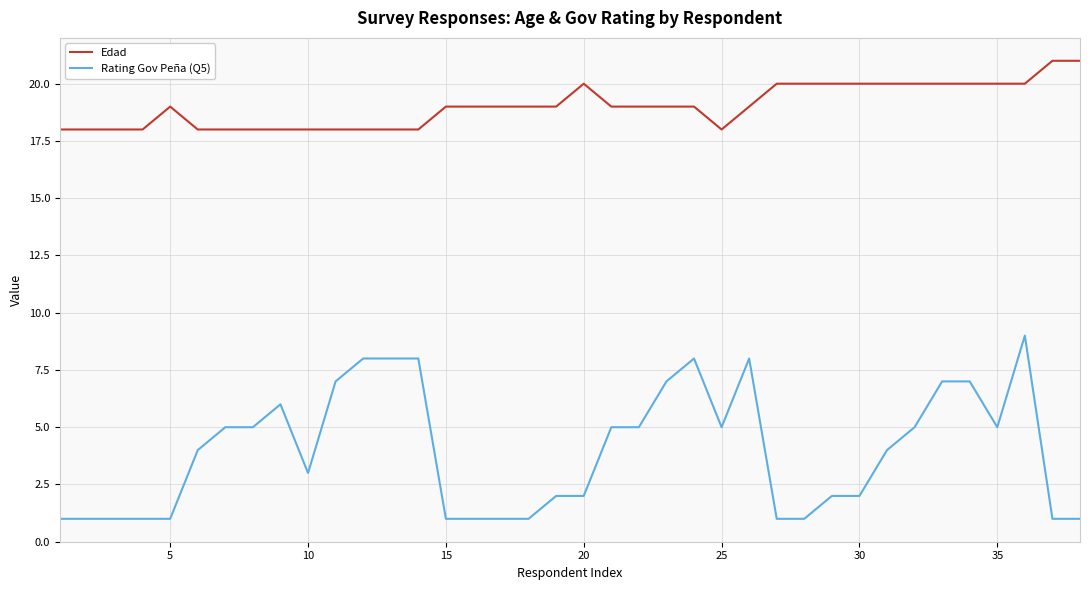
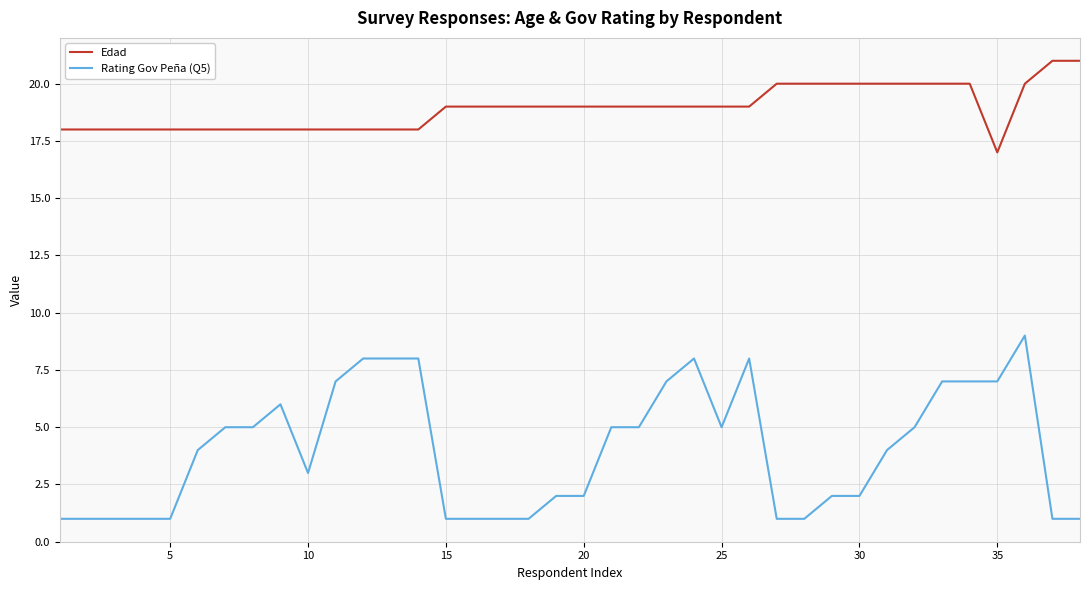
Edad, 5: 19 -> 18
Edad, 20: 20 -> 19
Edad, 25: 18 -> 19
Edad, 35: 20 -> 17
Rating Gov Peña (Q5), 35: 5 -> 7
